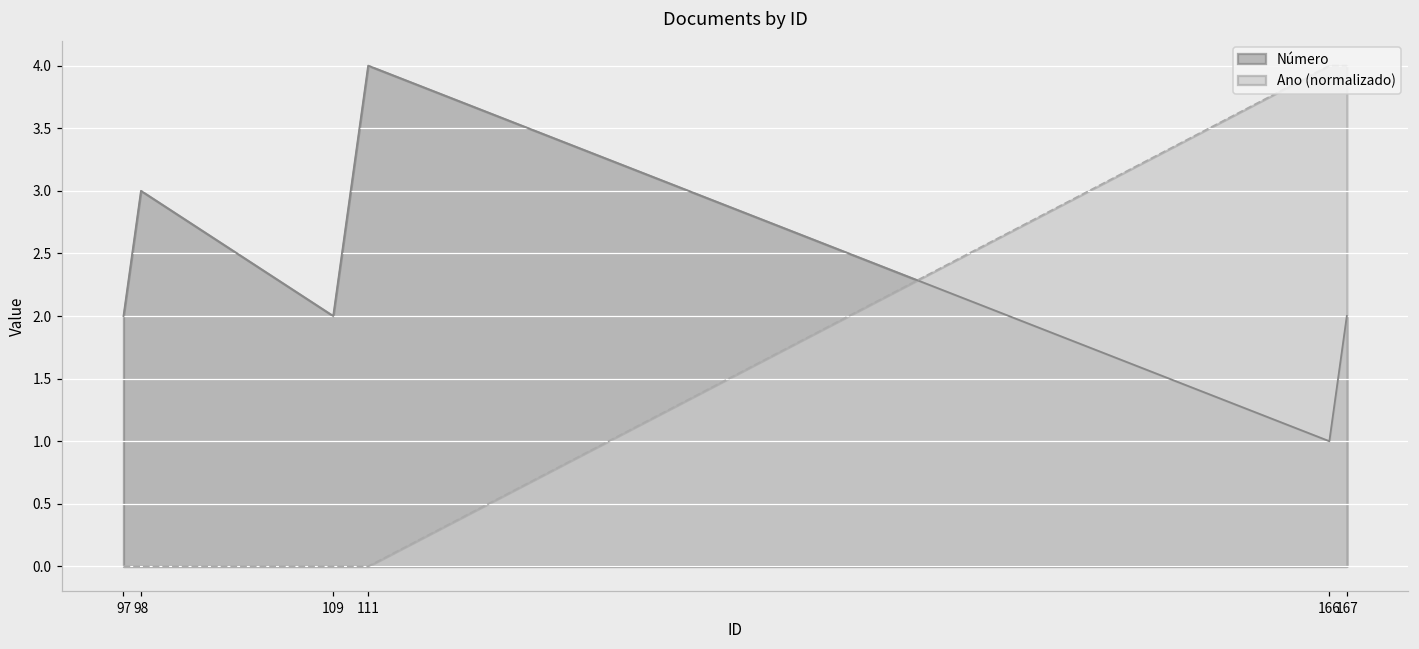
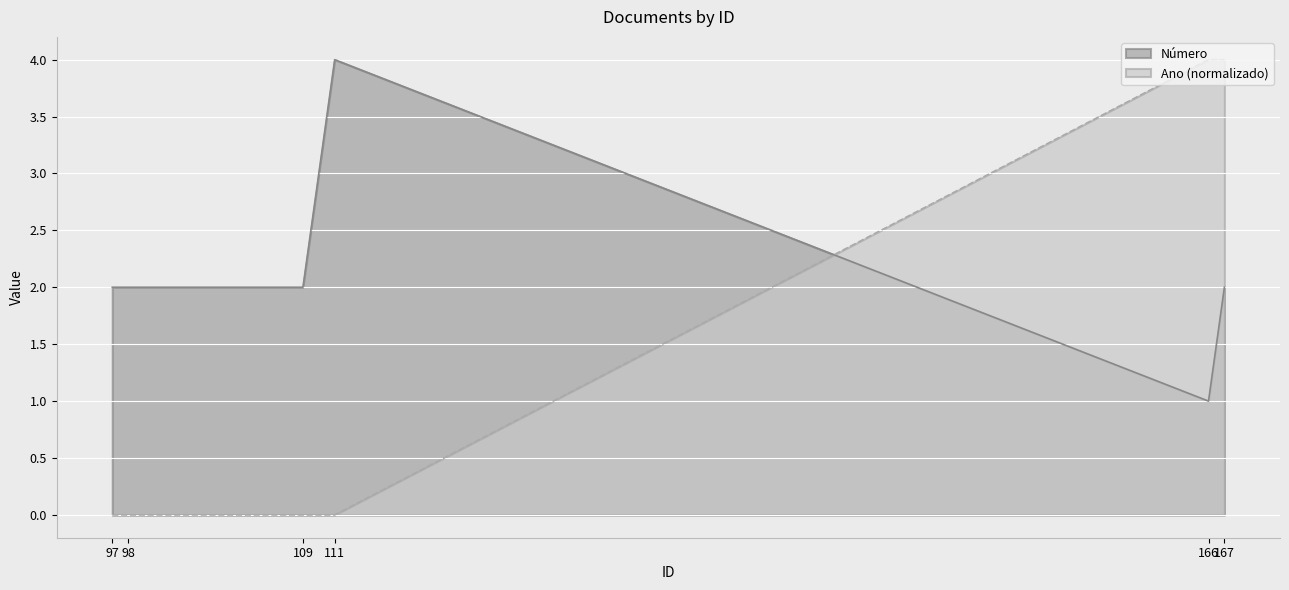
Número, 98: 3 -> 2
